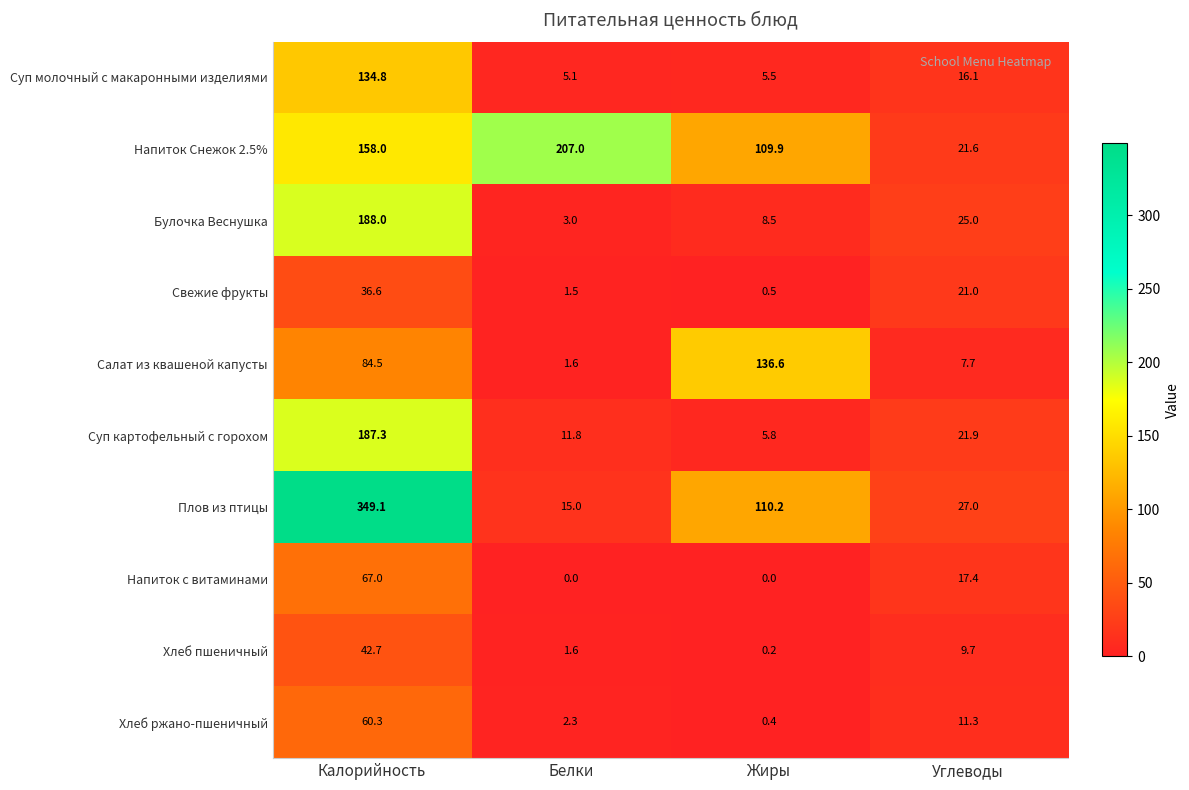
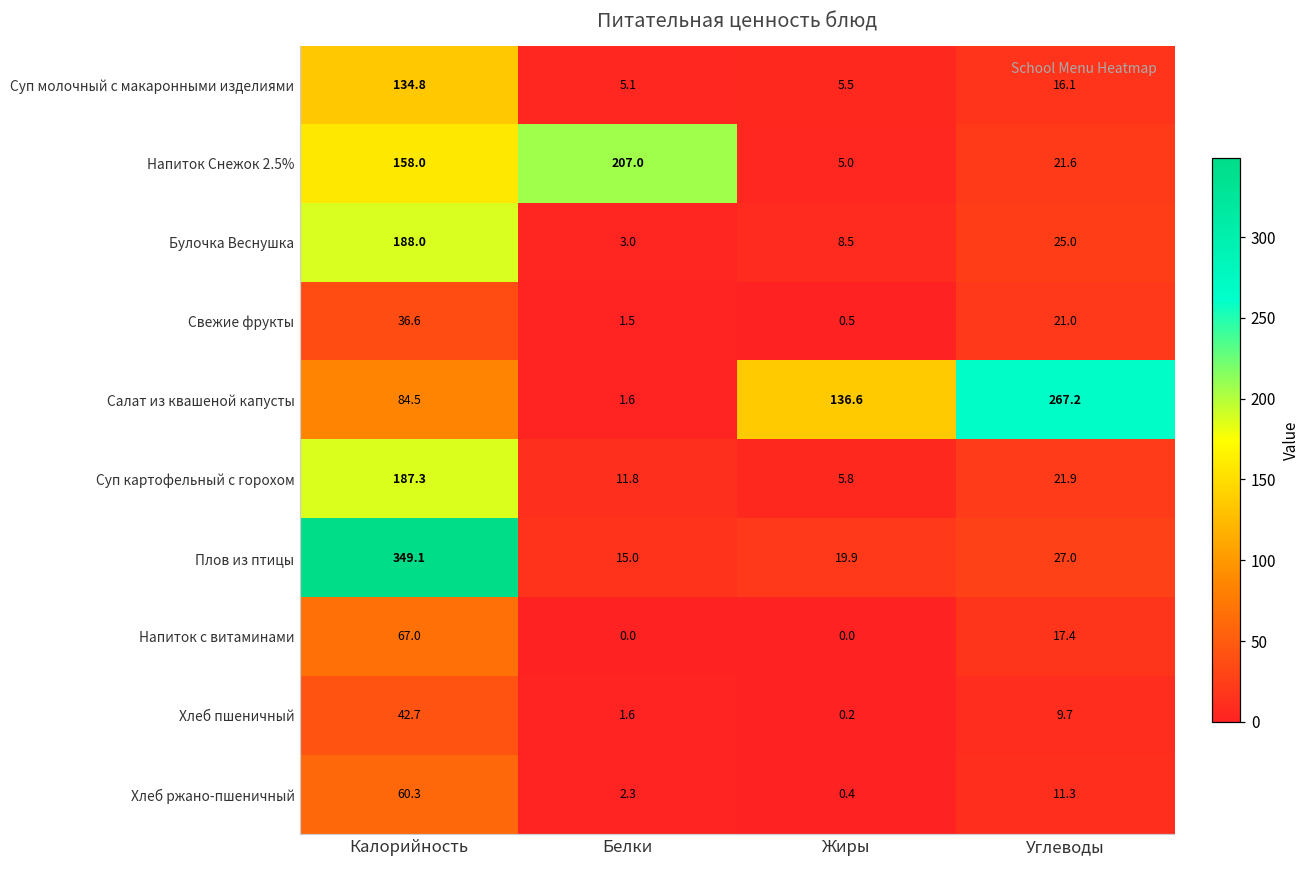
Напиток Снежок 2.5%, Жиры: 109.9 -> 5.0
Салат из квашеной капусты, Углеводы: 7.7 -> 267.2
Плов из птицы, Жиры: 110.2 -> 19.9
